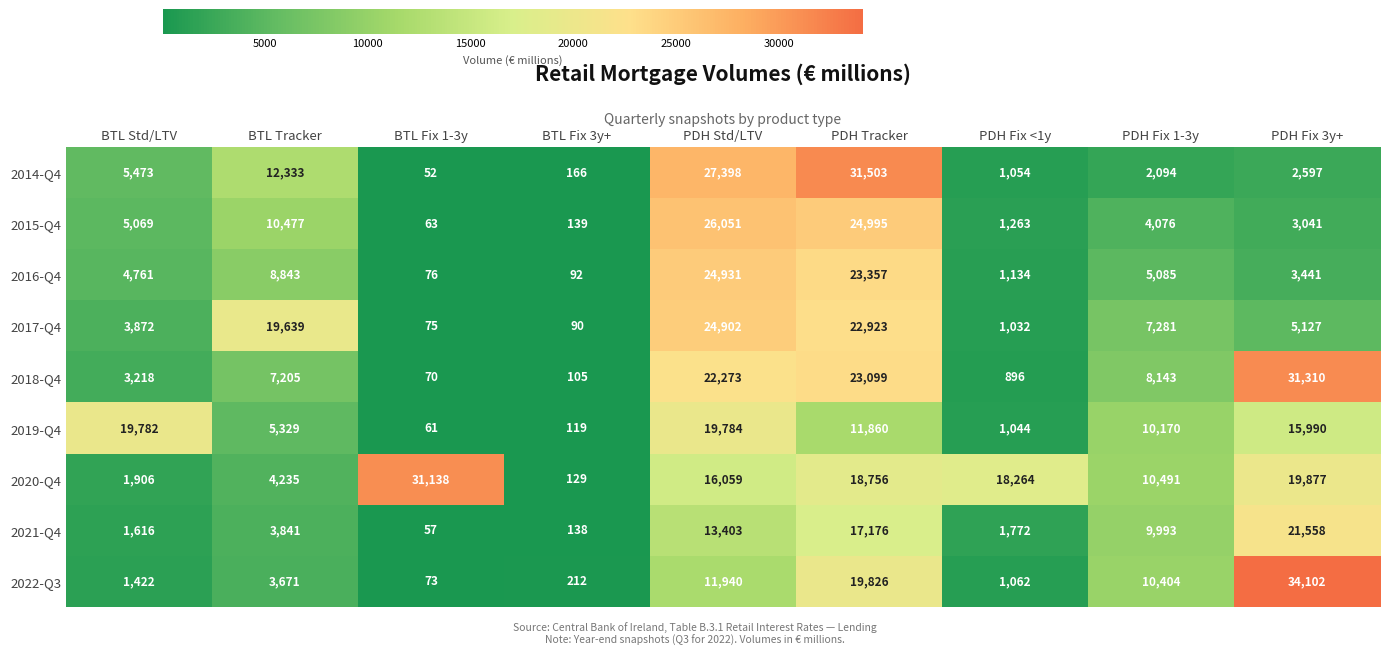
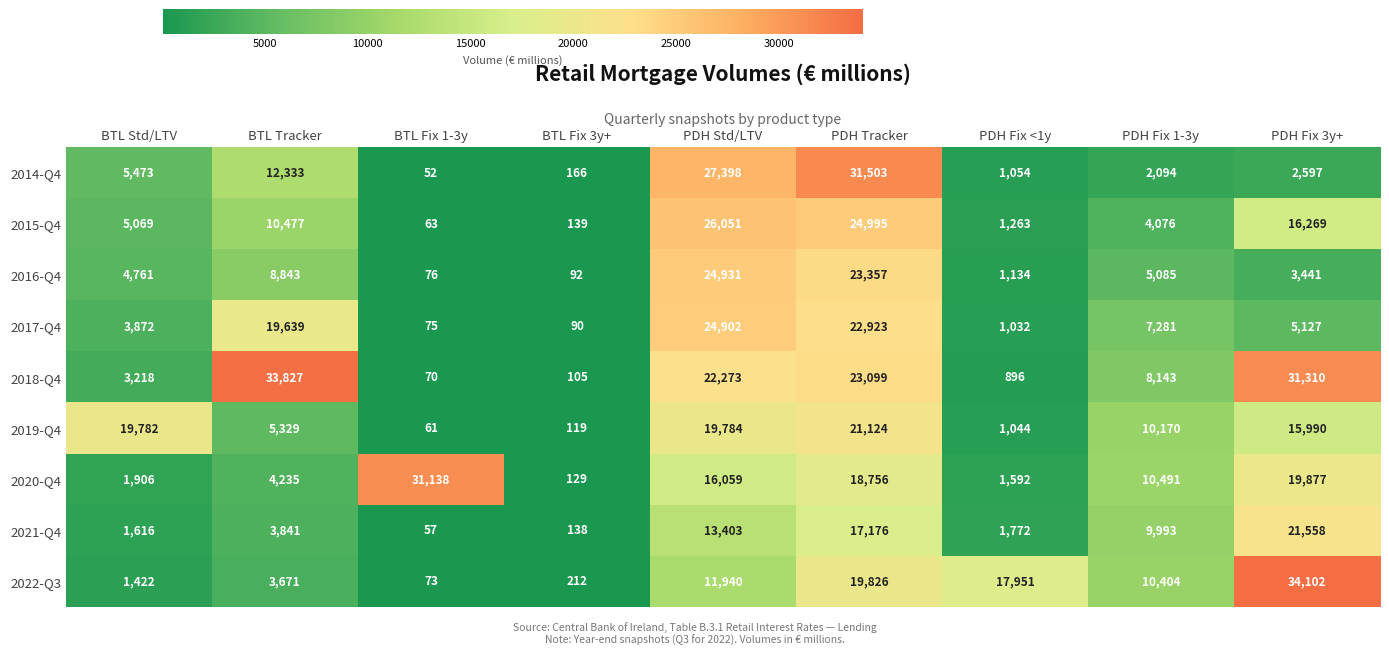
2015-Q4, PDH Fix 3y+: 3,041 -> 16,269
2018-Q4, BTL Tracker: 7,205 -> 33,827
2019-Q4, PDH Tracker: 11,860 -> 21,124
2020-Q4, PDH Fix <1y: 18,264 -> 1,592
2022-Q3, PDH Fix <1y: 1,062 -> 17,951
